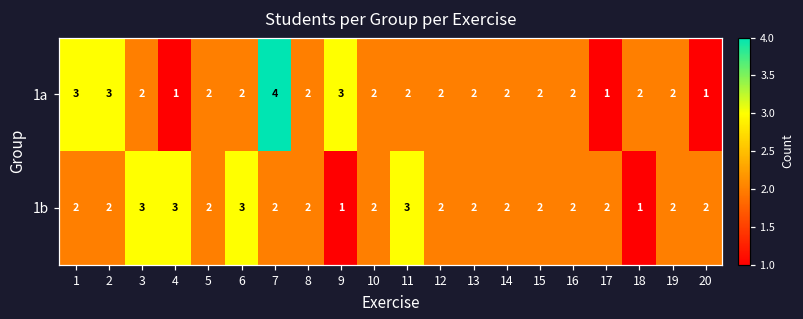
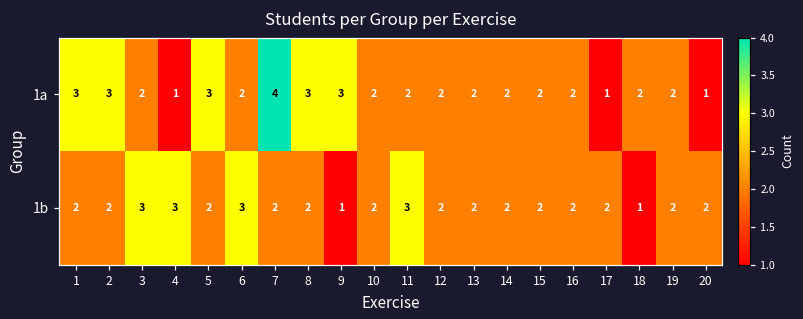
1a, 5: 2 -> 3
1a, 8: 2 -> 3
